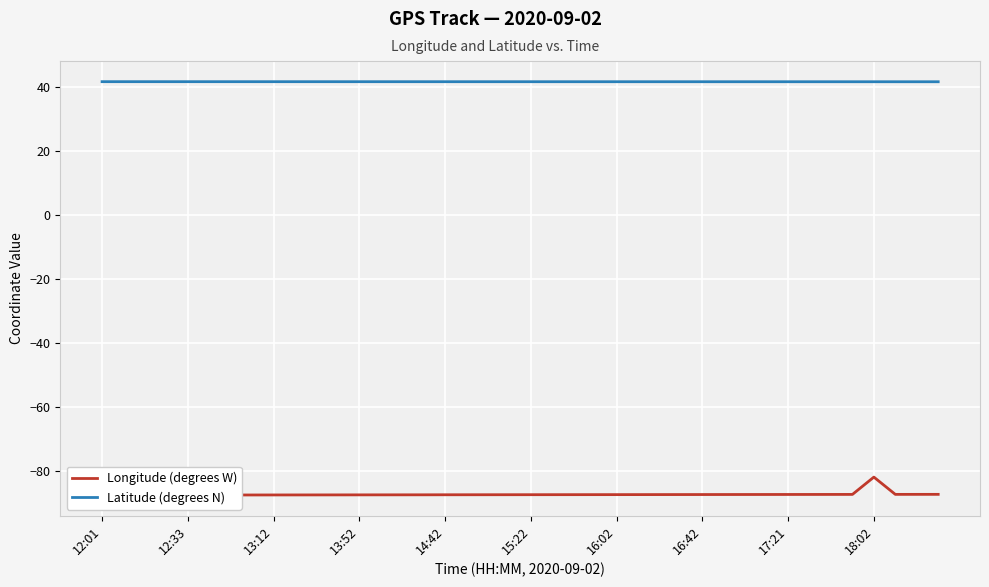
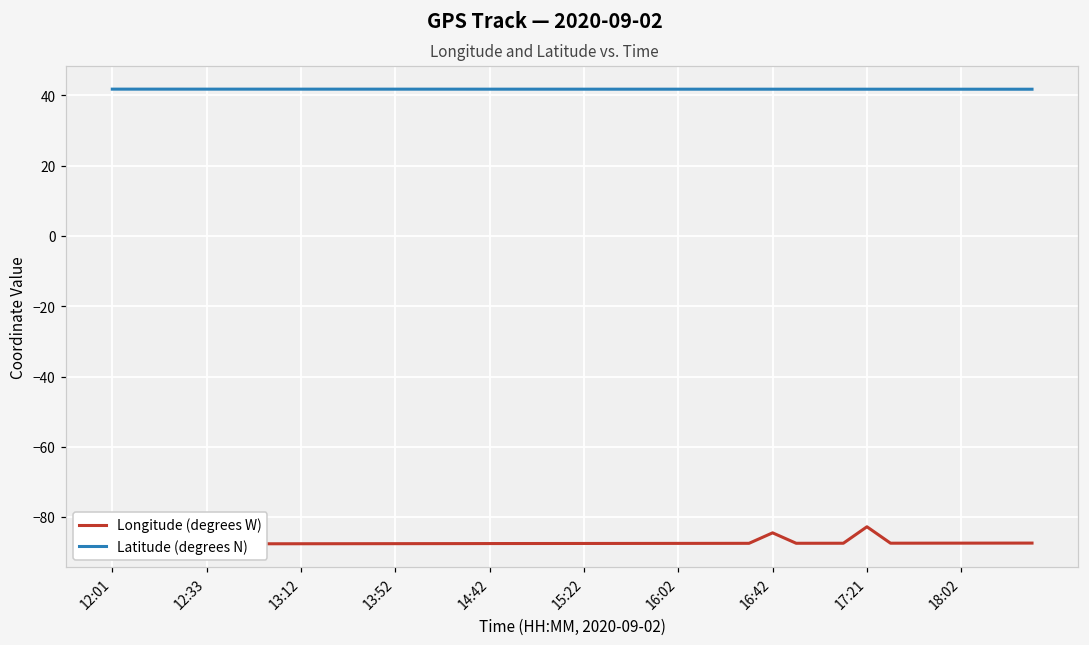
Longitude (degrees W), 16:42: -87 -> -84
Longitude (degrees W), 17:21: -87 -> -83
Longitude (degrees W), 18:02: -82 -> -87
